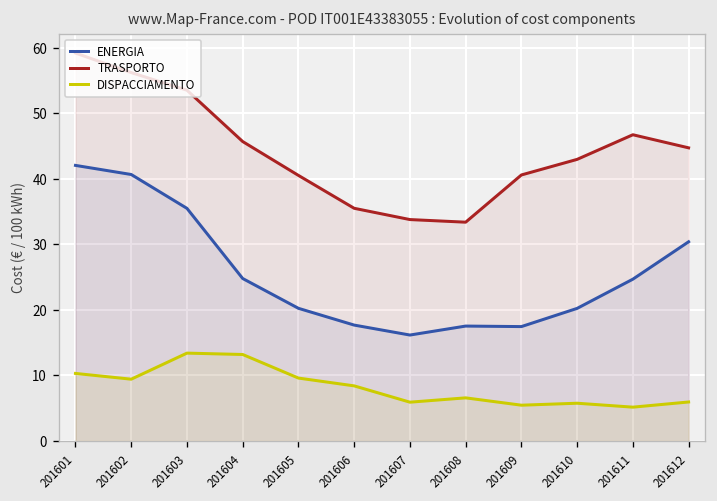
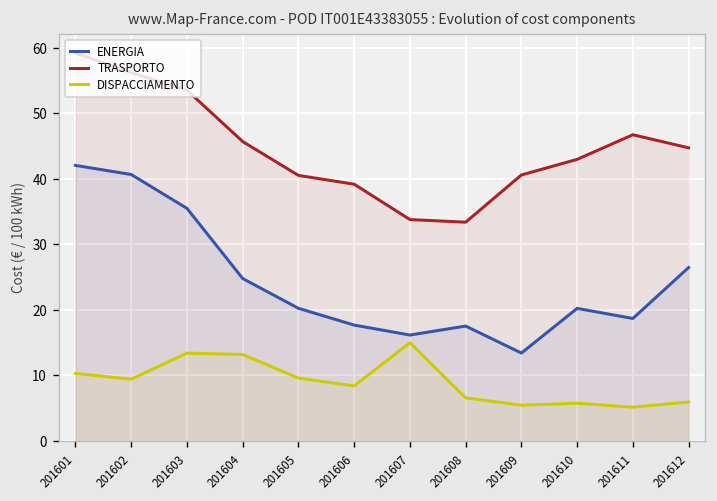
TRASPORTO, 201606: 36 -> 39
DISPACCIAMENTO, 201607: 6 -> 15
ENERGIA, 201609: 17 -> 13
ENERGIA, 201611: 25 -> 19
ENERGIA, 201612: 30 -> 26
